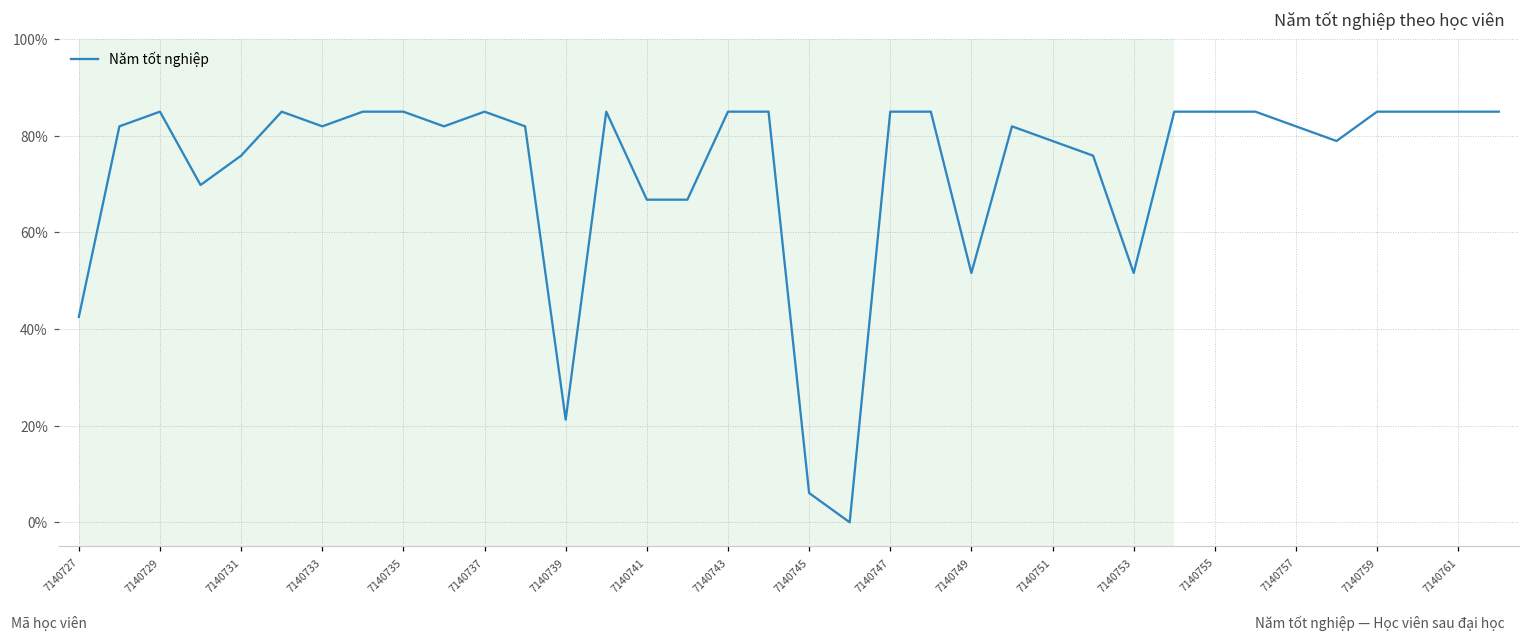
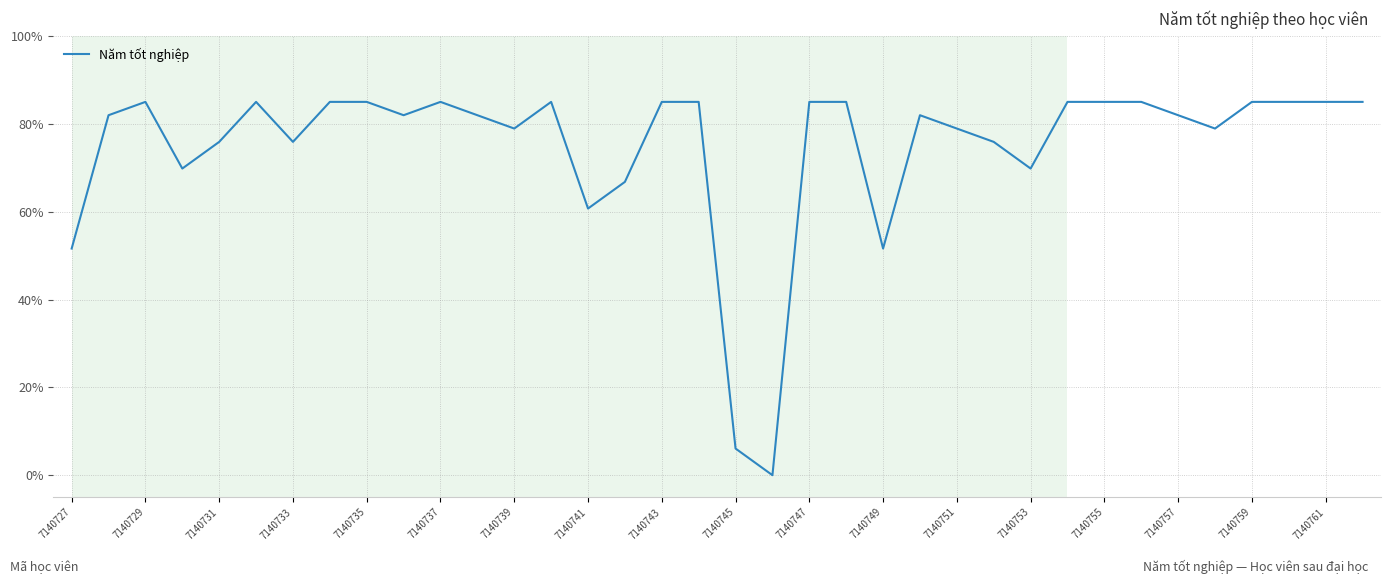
7140727: 43% -> 52%
7140733: 82% -> 76%
7140739: 21% -> 79%
7140741: 67% -> 61%
7140753: 52% -> 70%
